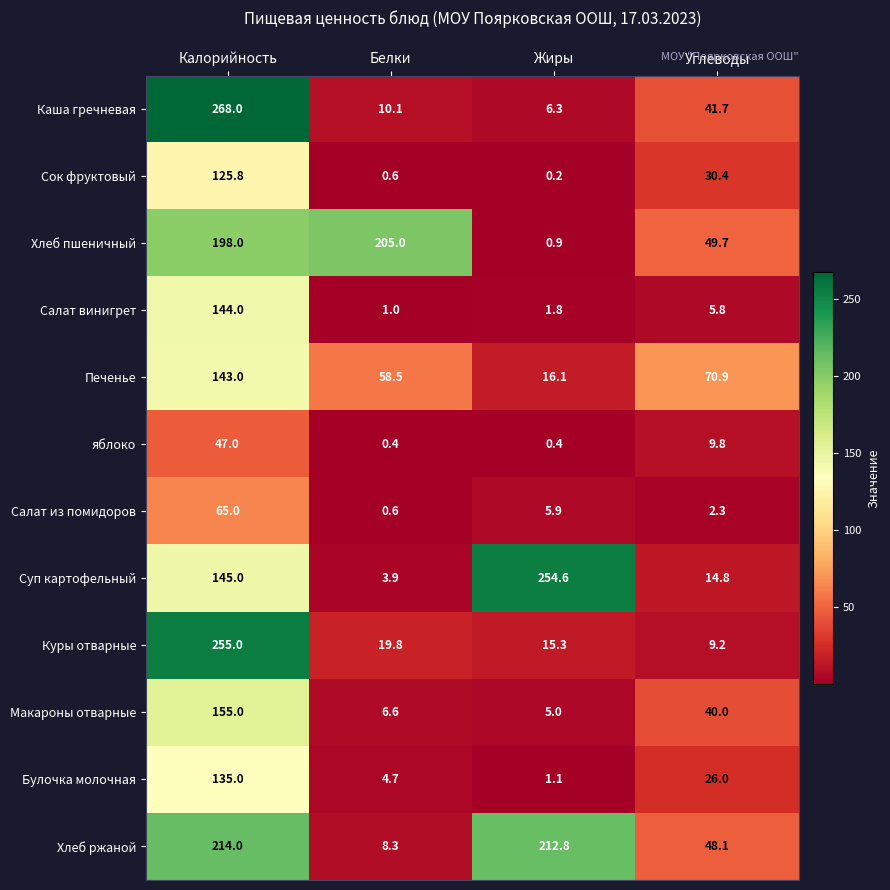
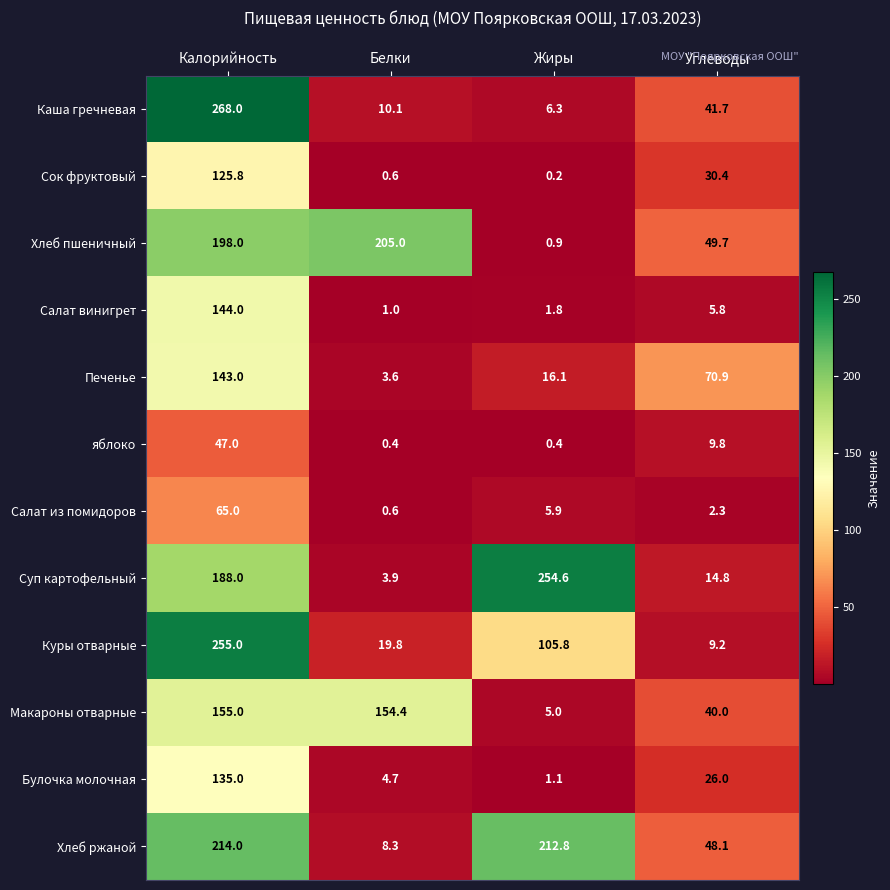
Печенье, Белки: 58.5 -> 3.6
Суп картофельный, Калорийность: 145.0 -> 188.0
Куры отварные, Жиры: 15.3 -> 105.8
Макароны отварные, Белки: 6.6 -> 154.4
